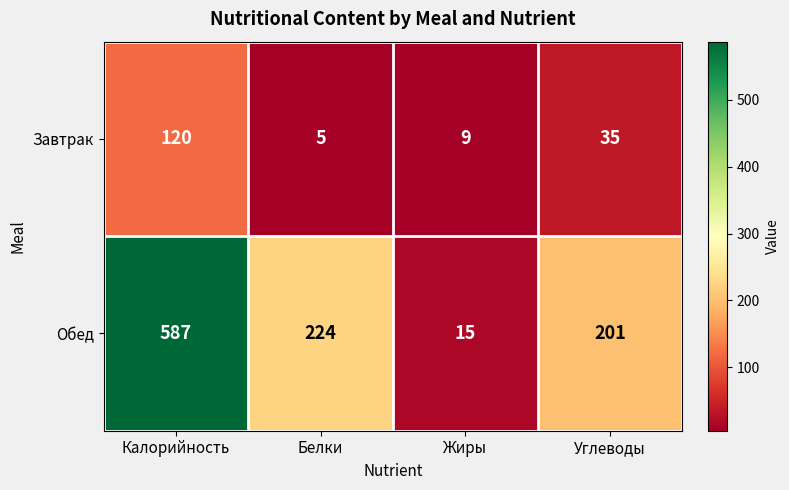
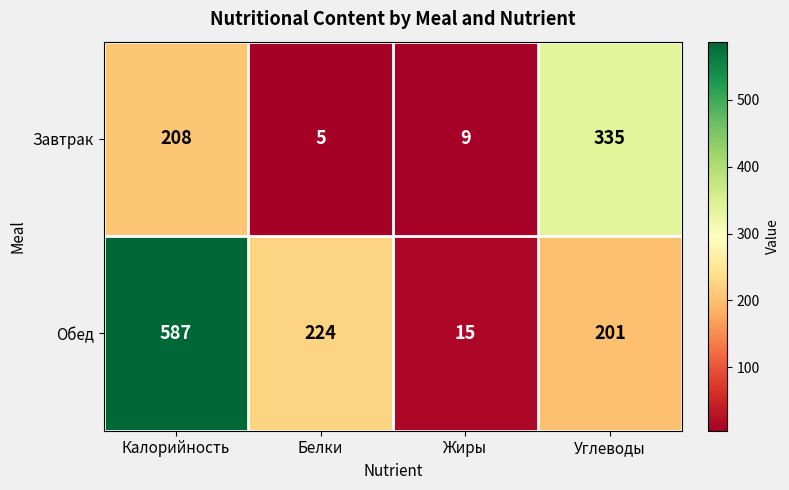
Завтрак, Калорийность: 120 -> 208
Завтрак, Углеводы: 35 -> 335
